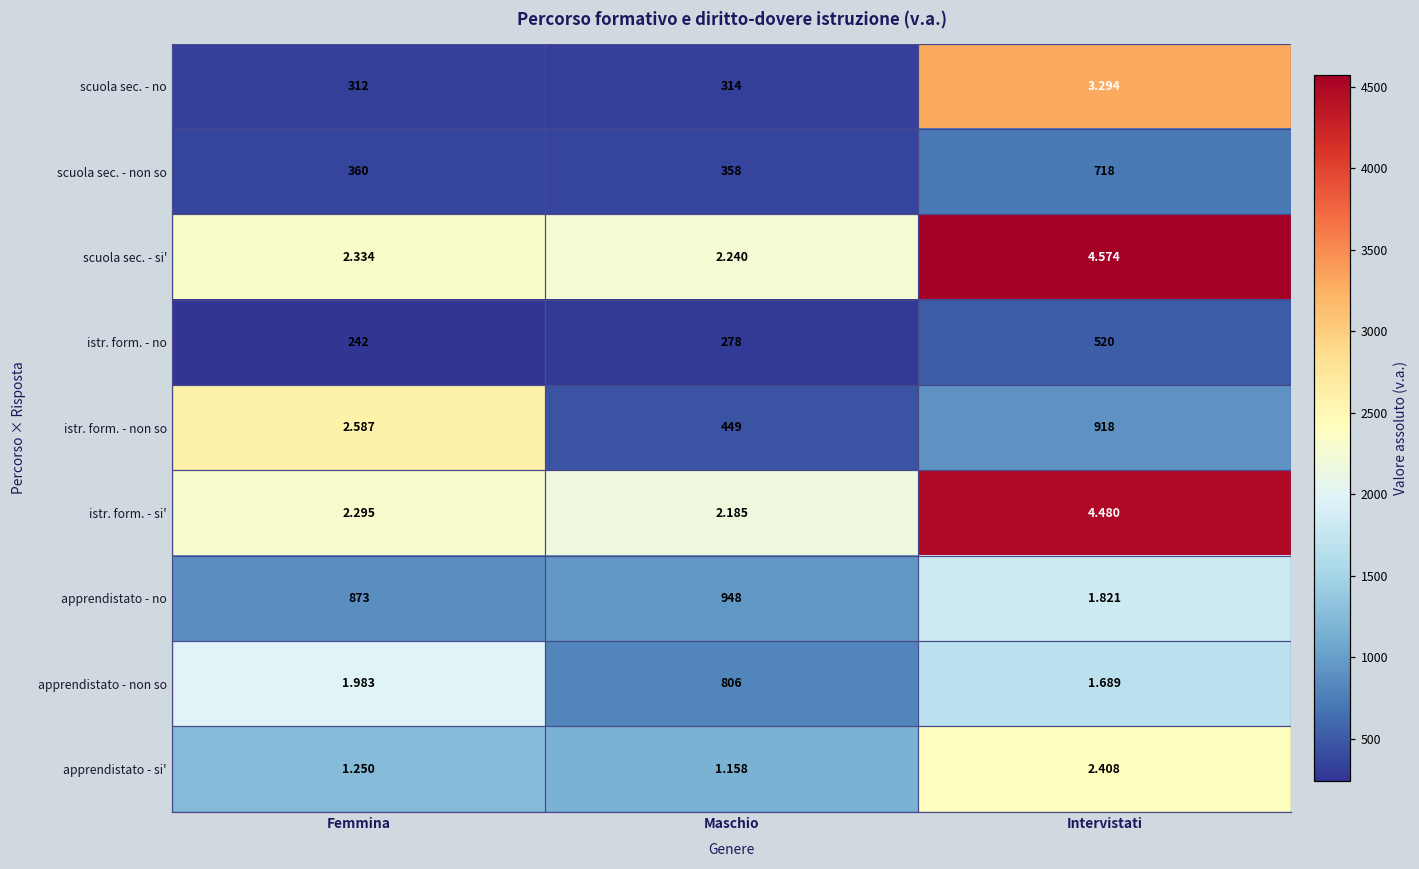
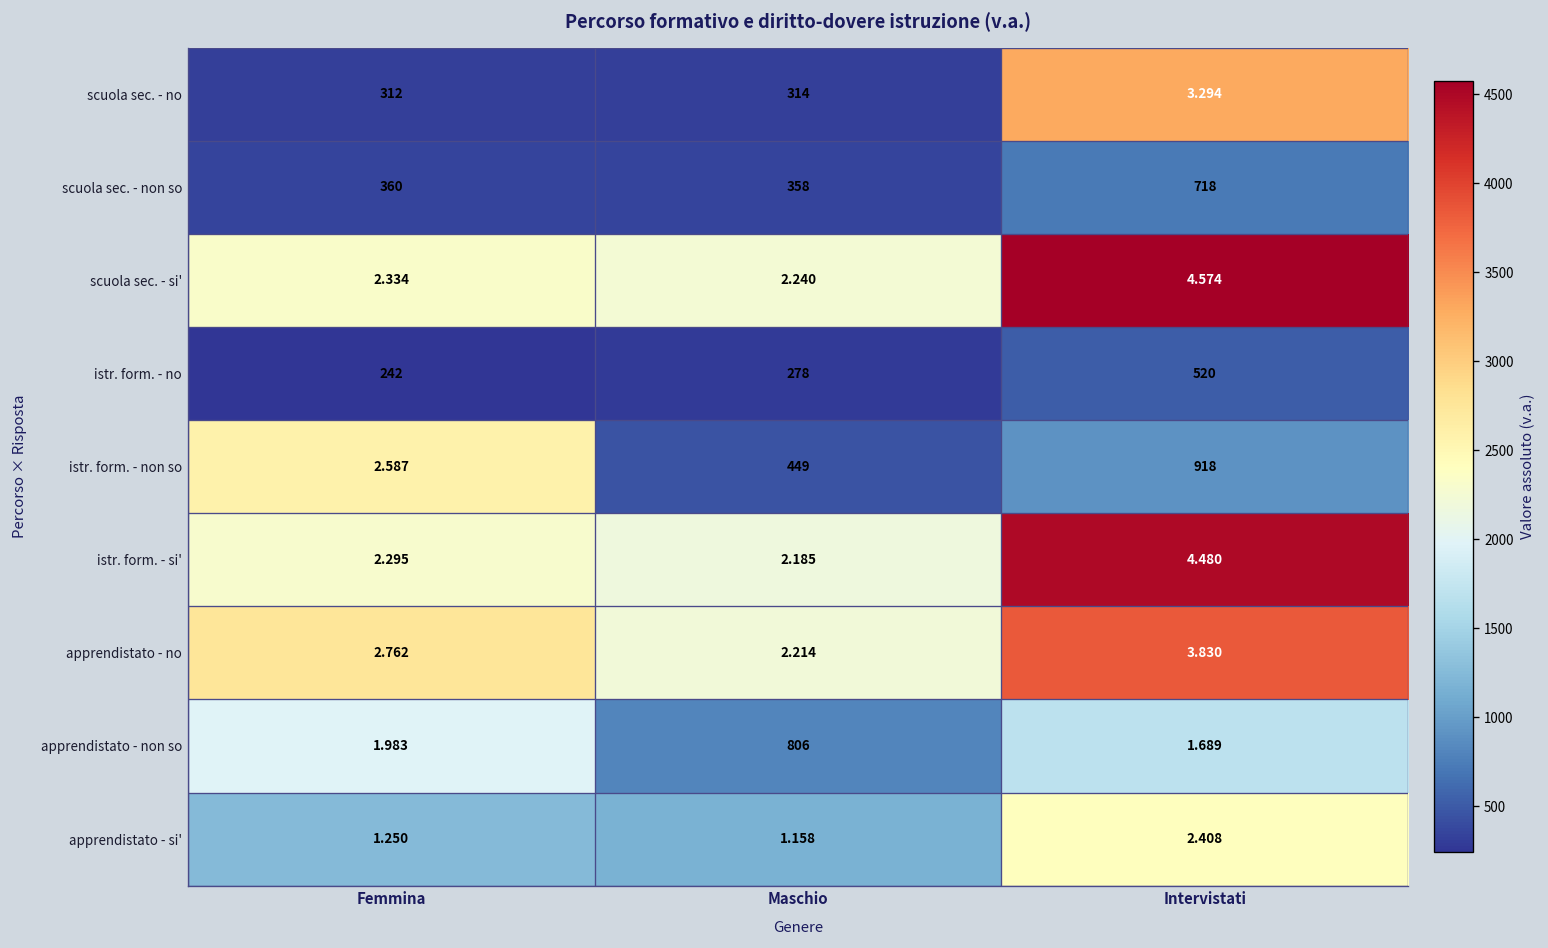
apprendistato - no, Femmina: 873 -> 2.762
apprendistato - no, Maschio: 948 -> 2.214
apprendistato - no, Intervistati: 1.821 -> 3.830
